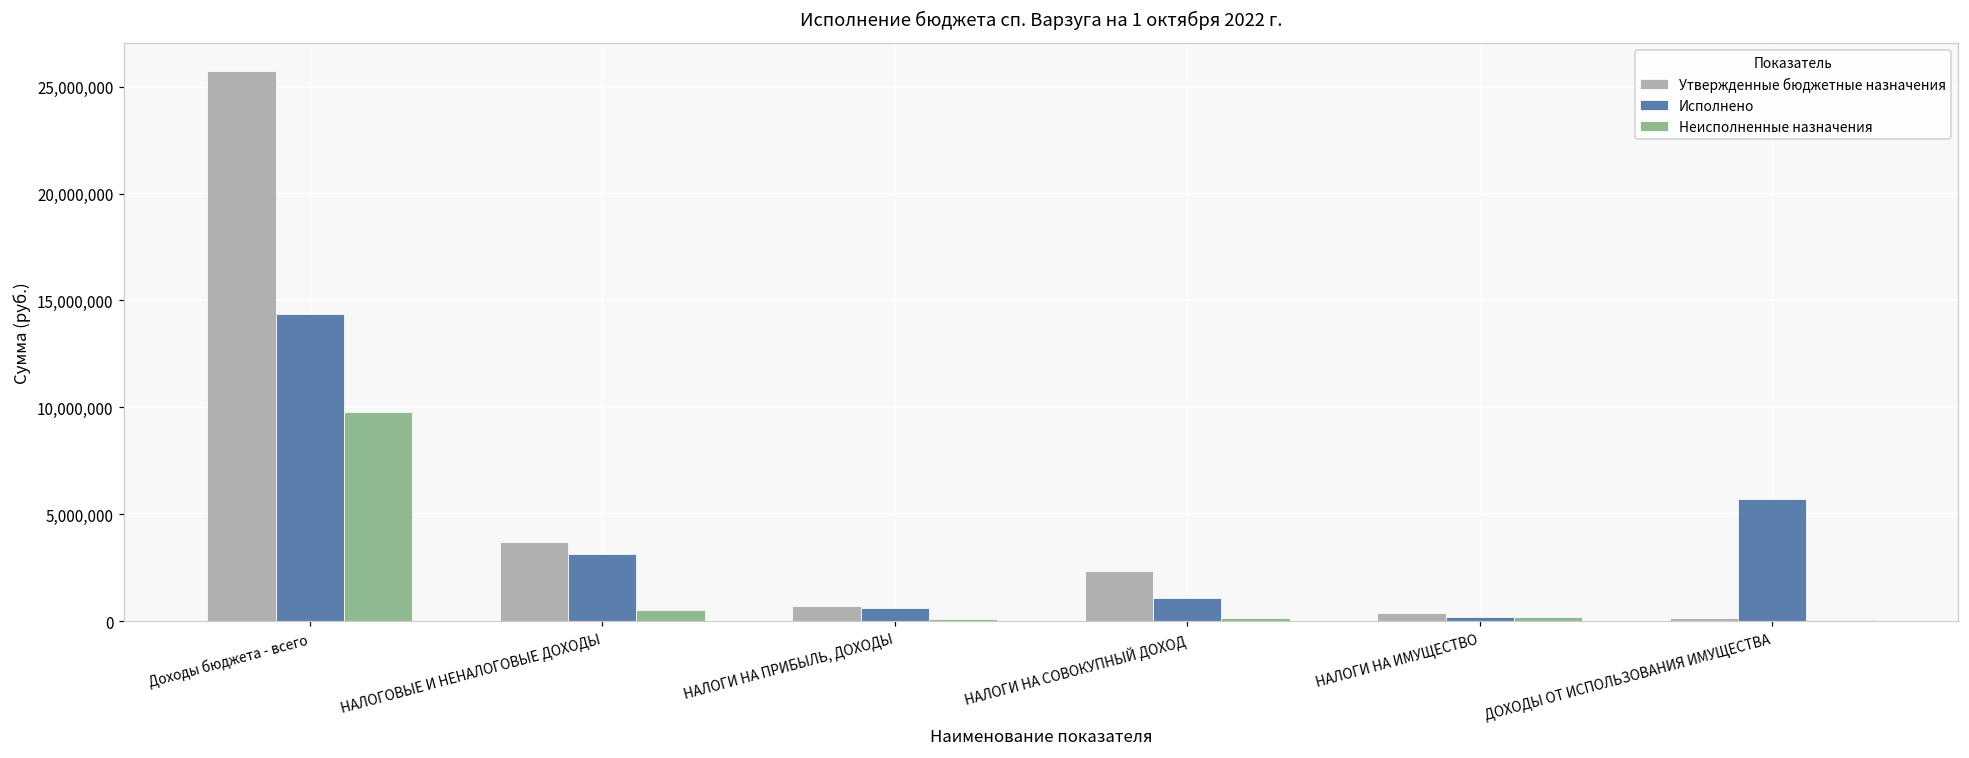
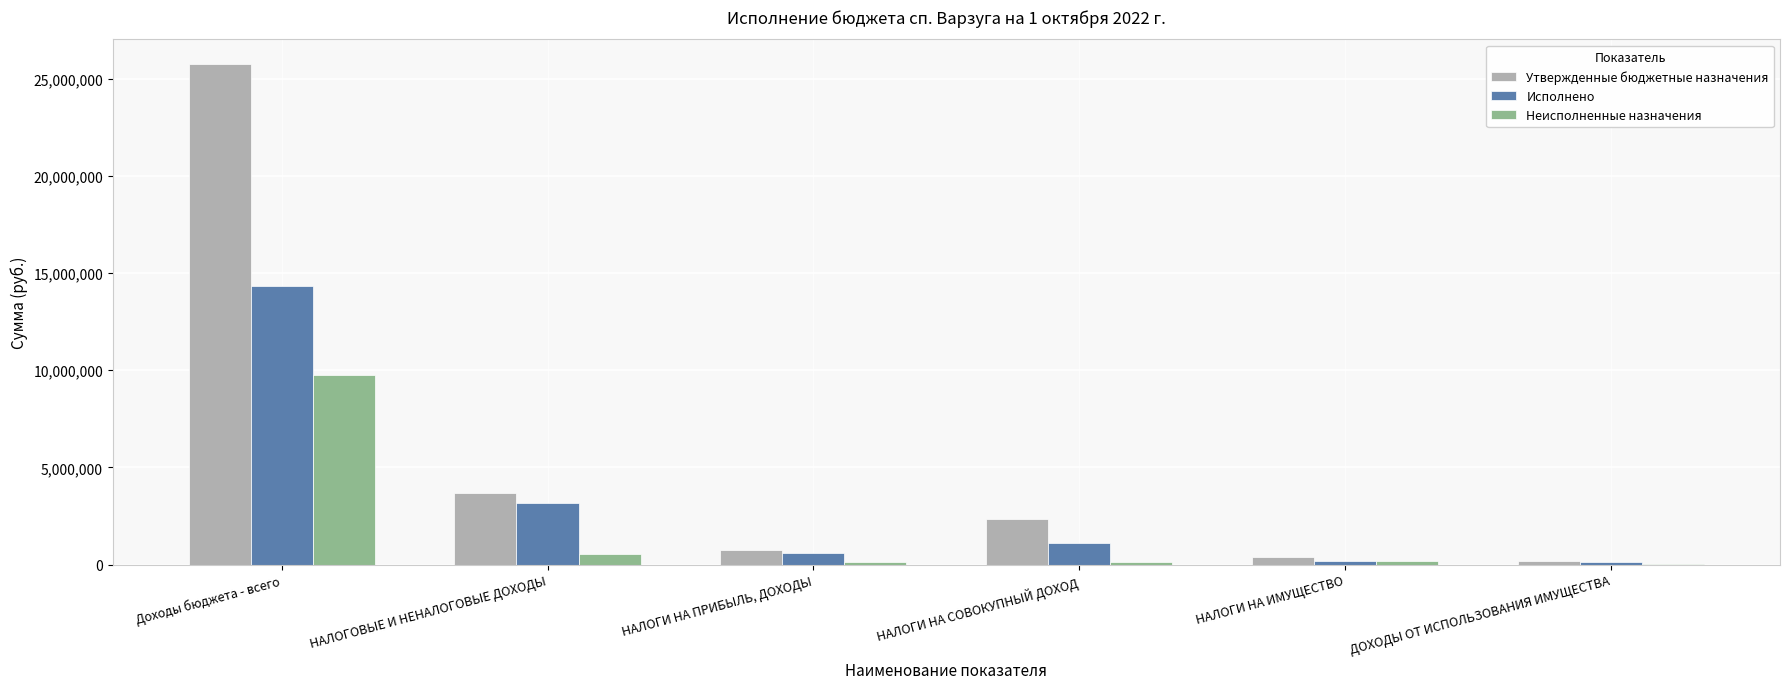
Исполнено, ДОХОДЫ ОТ ИСПОЛЬЗОВАНИЯ ИМУЩЕСТВА: 5,700,000 -> 100,000
